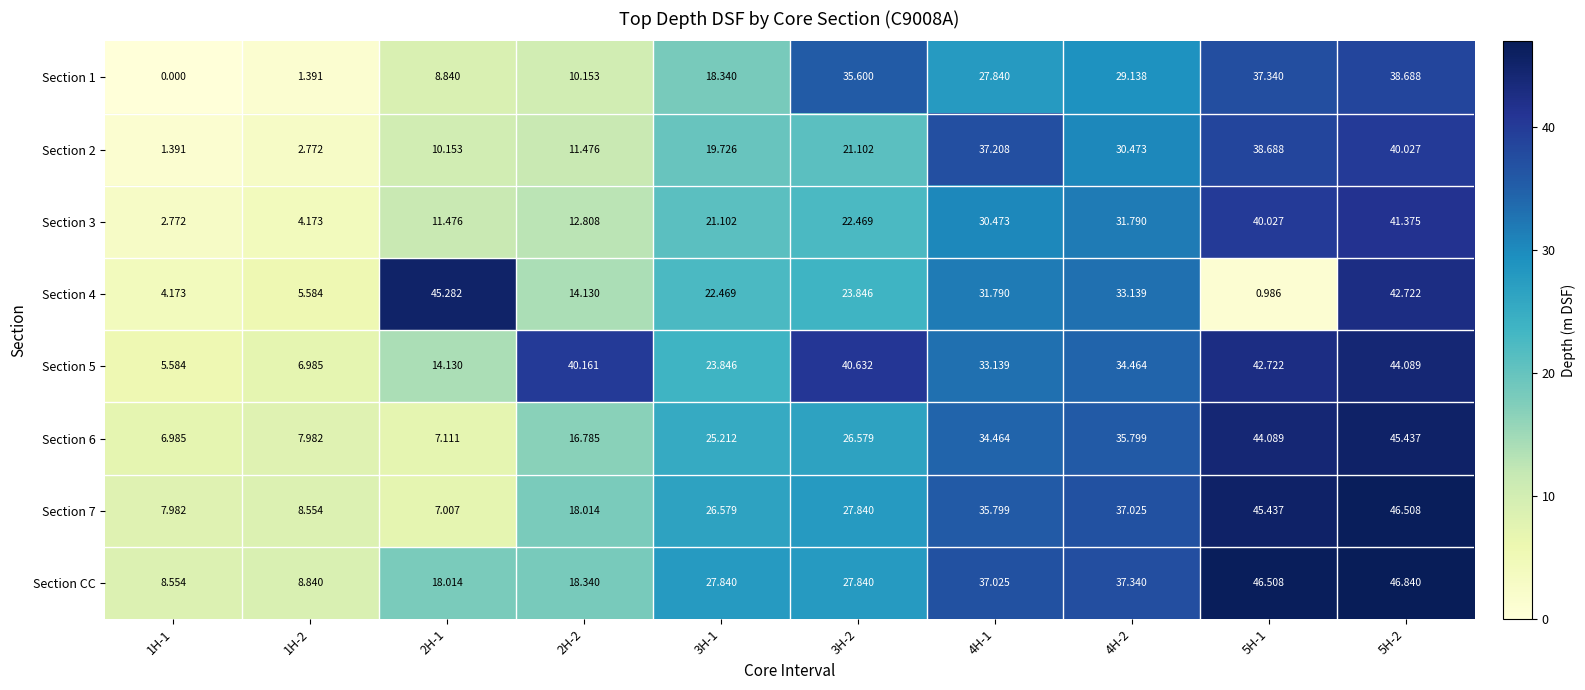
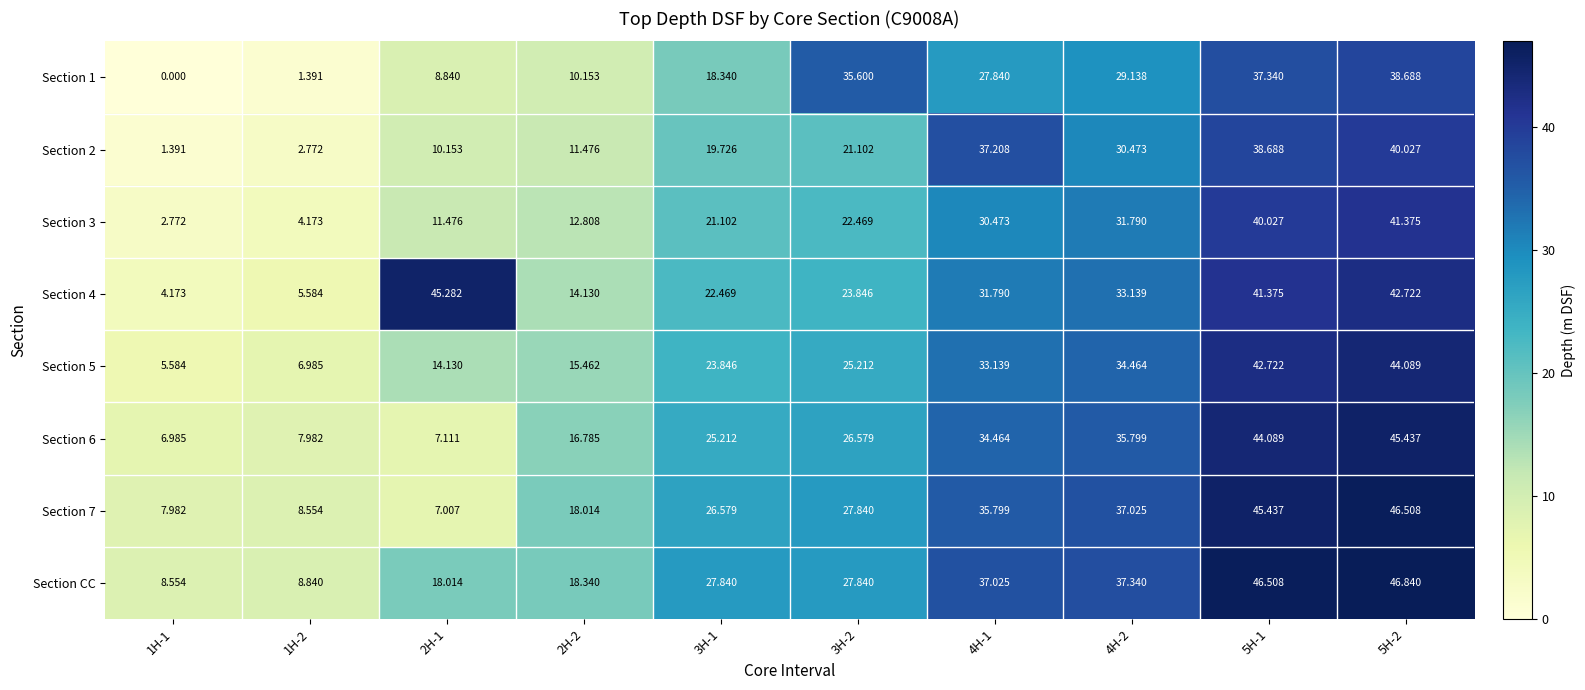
Section 4, 5H-1: 0.986 -> 41.375
Section 5, 2H-2: 40.161 -> 15.462
Section 5, 3H-2: 40.632 -> 25.212
